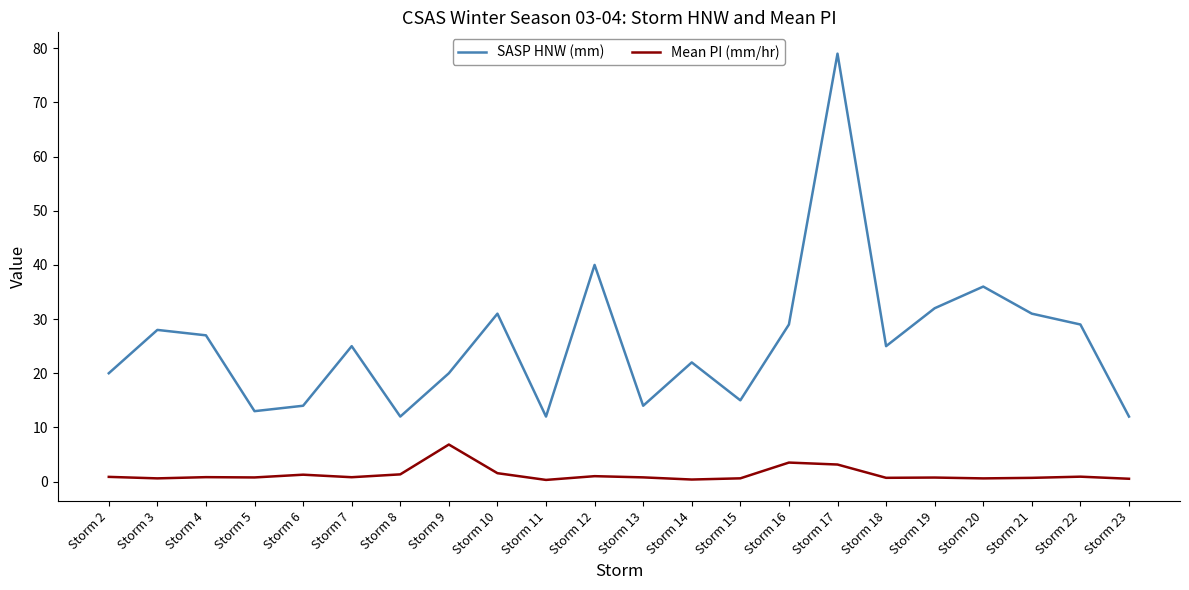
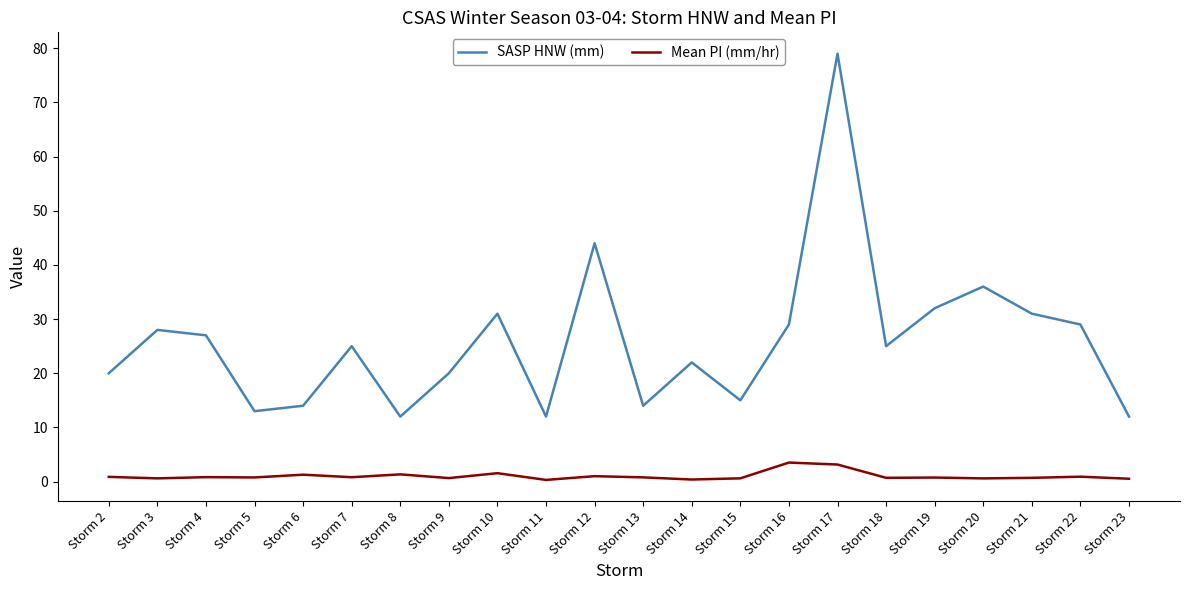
Mean PI (mm/hr), Storm 9: 7 -> 1
SASP HNW (mm), Storm 12: 40 -> 44
